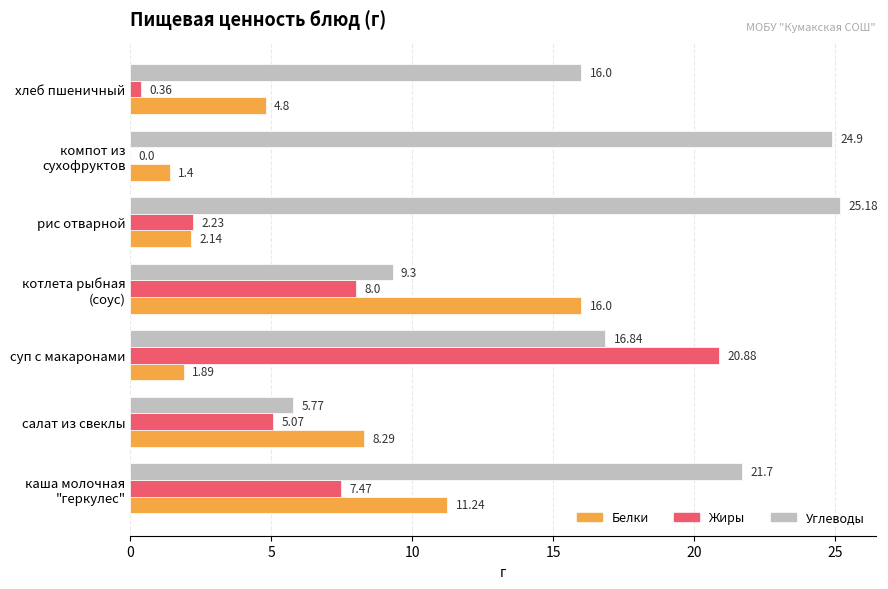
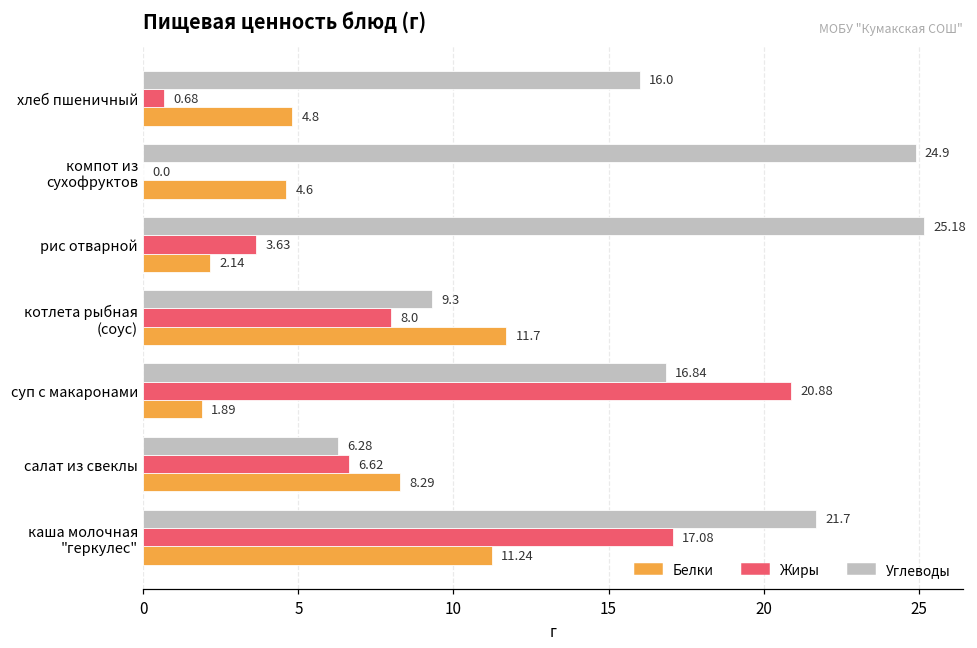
Жиры, хлеб пшеничный: 0.36 -> 0.68
Белки, компот из сухофруктов: 1.4 -> 4.6
Жиры, рис отварной: 2.23 -> 3.63
Белки, котлета рыбная (соус): 16.0 -> 11.7
Углеводы, салат из свеклы: 5.77 -> 6.28
Жиры, салат из свеклы: 5.07 -> 6.62
Жиры, каша молочная "геркулес": 7.47 -> 17.08
